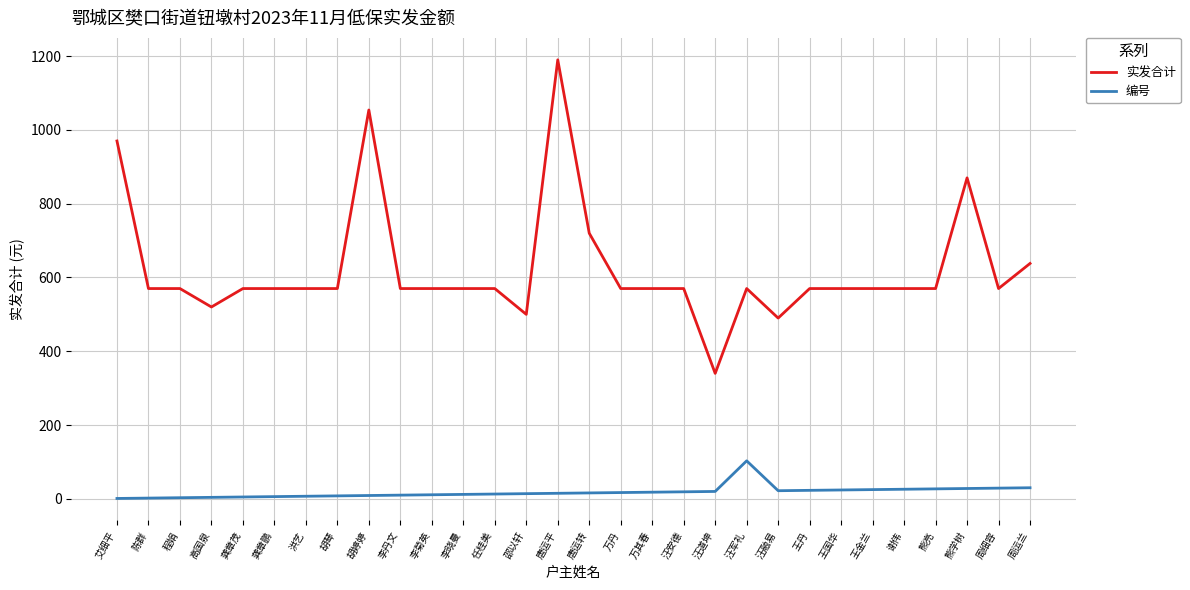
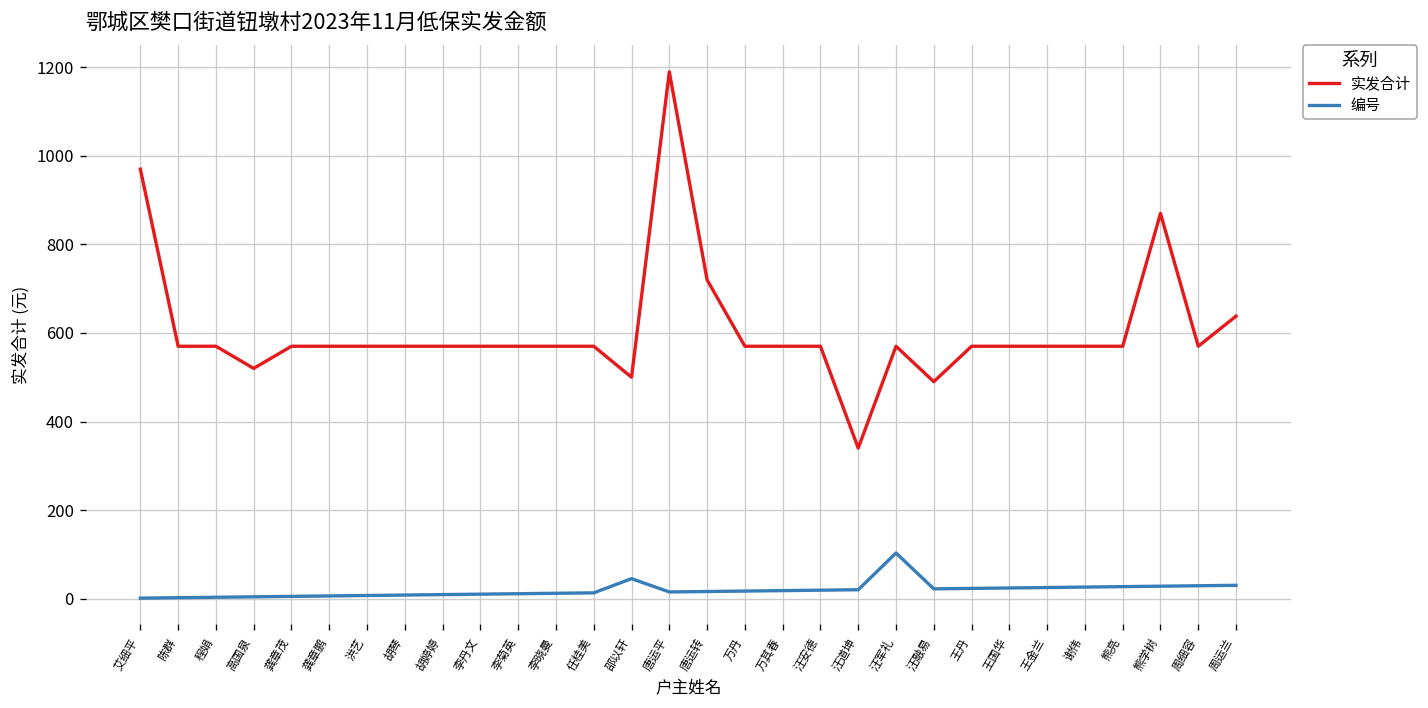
实发合计, 胡婷婷: 1050 -> 570
编号, 邵以轩: 10 -> 50
